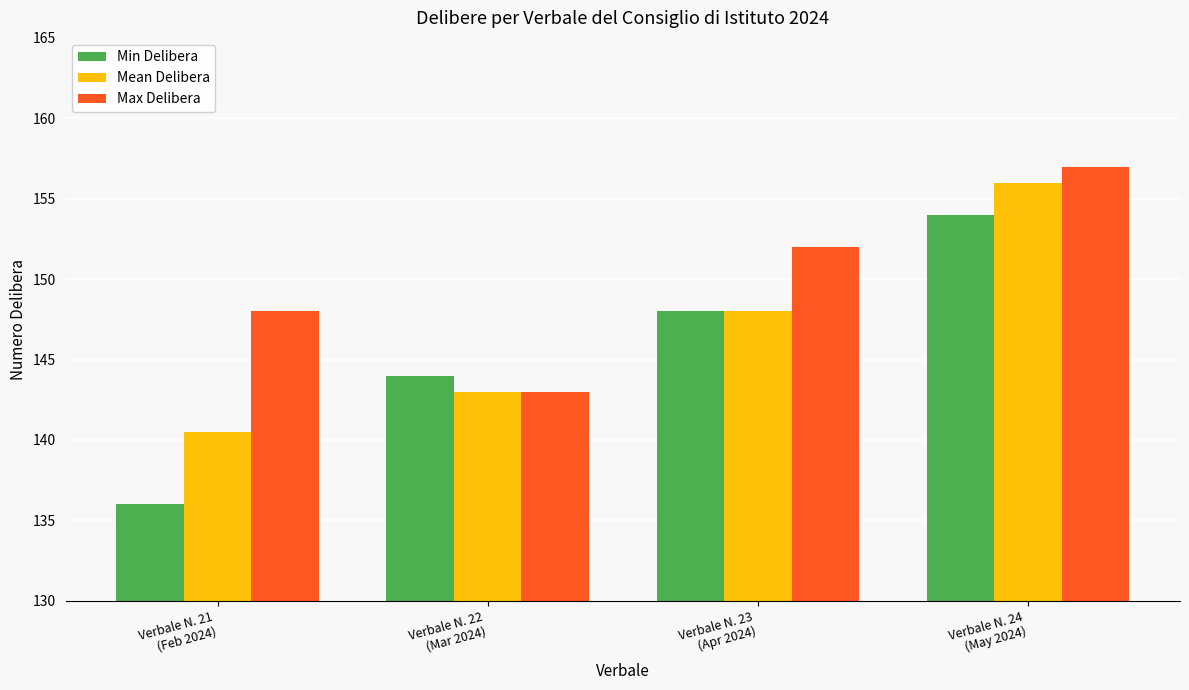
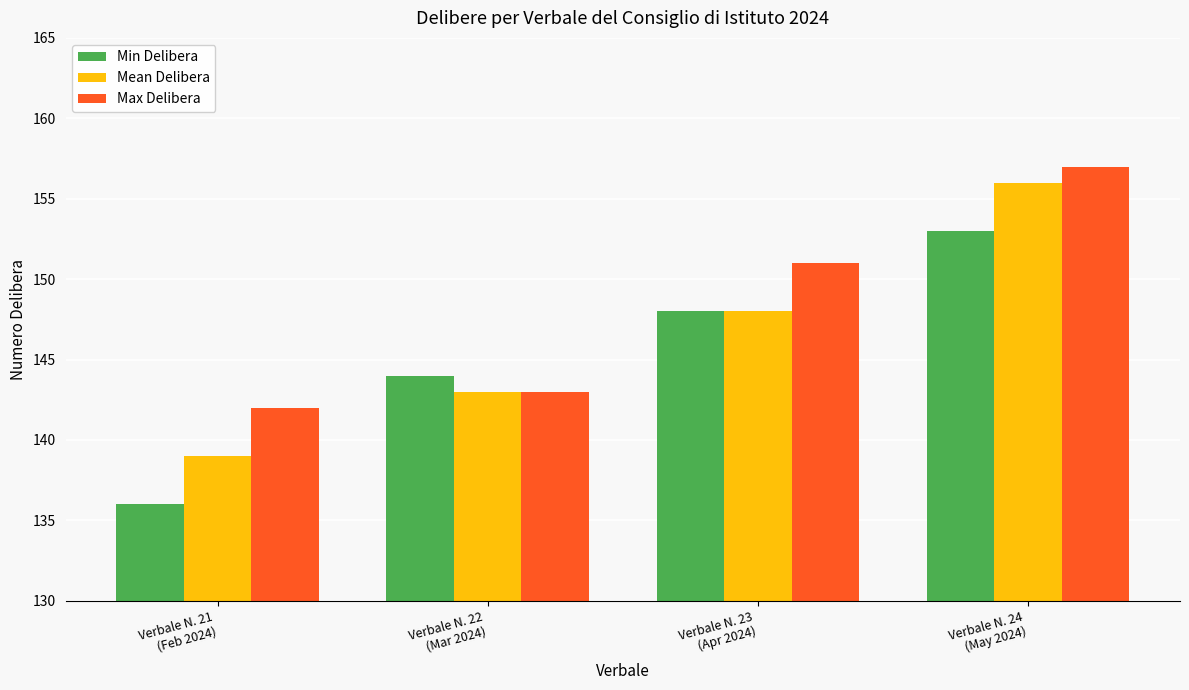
Mean Delibera, Verbale N. 21 (Feb 2024): 140.5 -> 139.0
Max Delibera, Verbale N. 21 (Feb 2024): 148 -> 142
Max Delibera, Verbale N. 23 (Apr 2024): 152 -> 151
Min Delibera, Verbale N. 24 (May 2024): 154 -> 153
